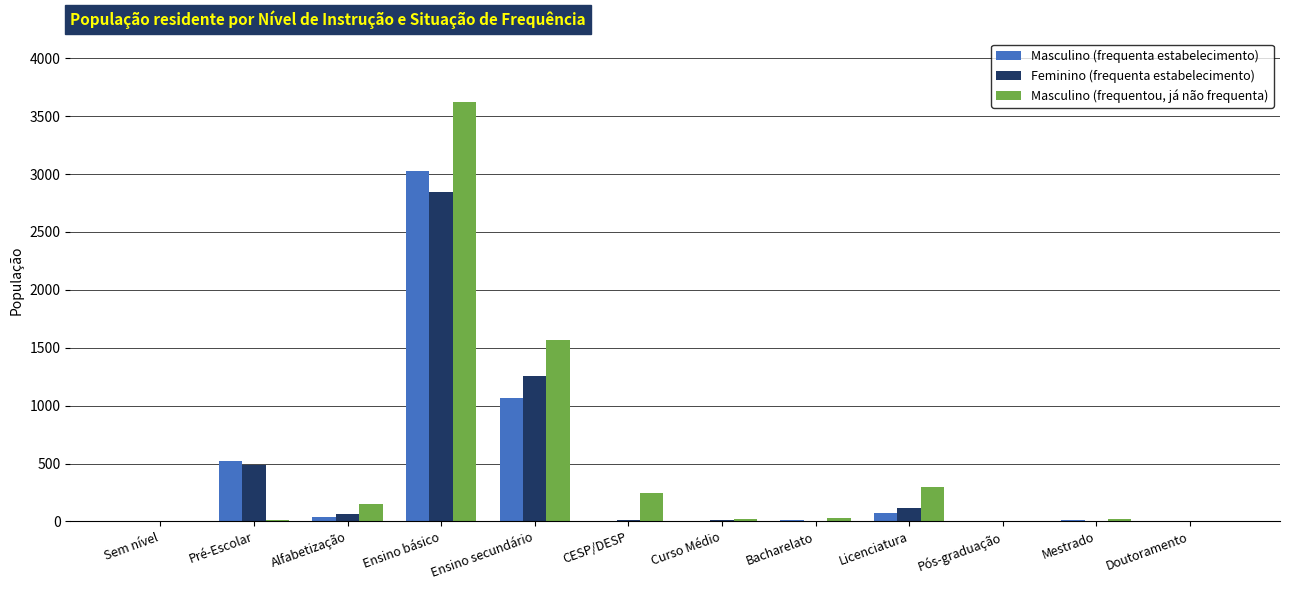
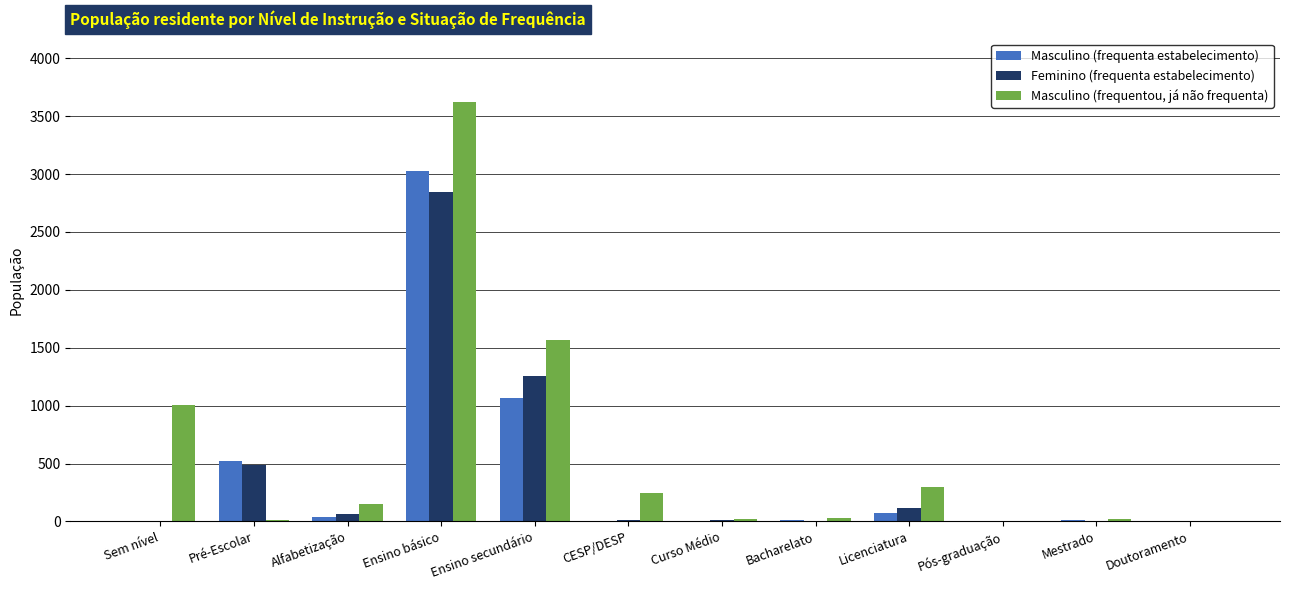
Masculino (frequentou, já não frequenta), Sem nível: 0 -> 1010
